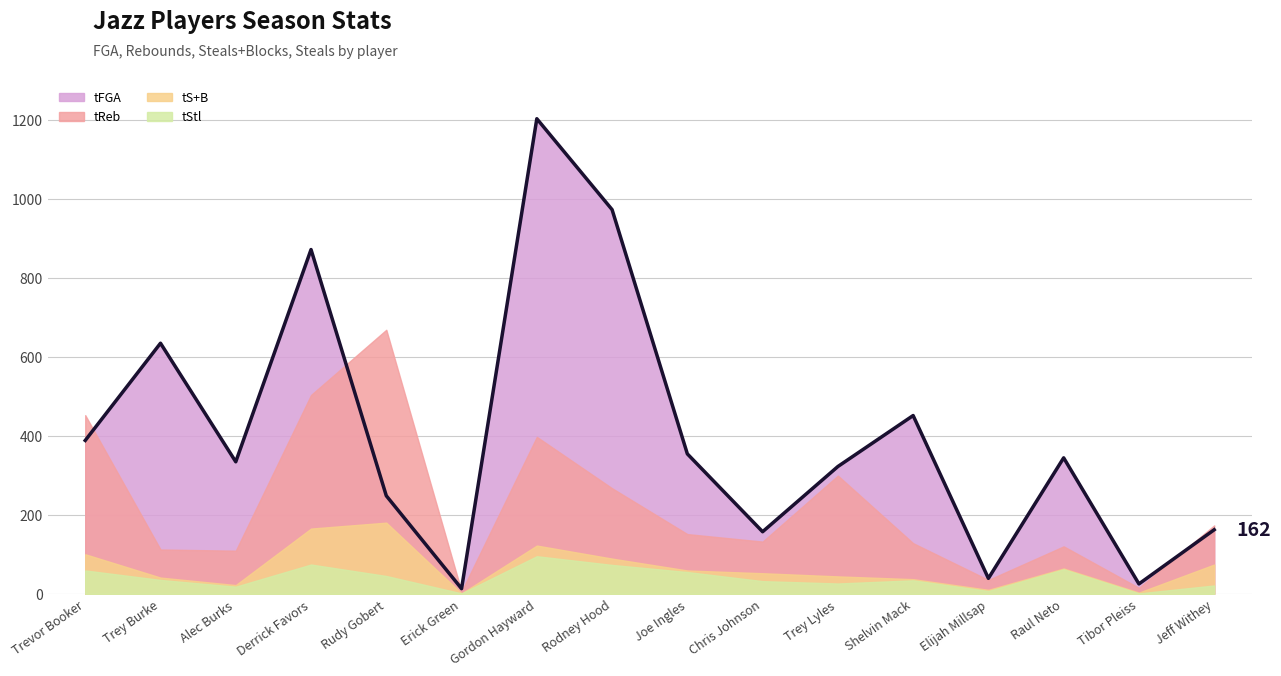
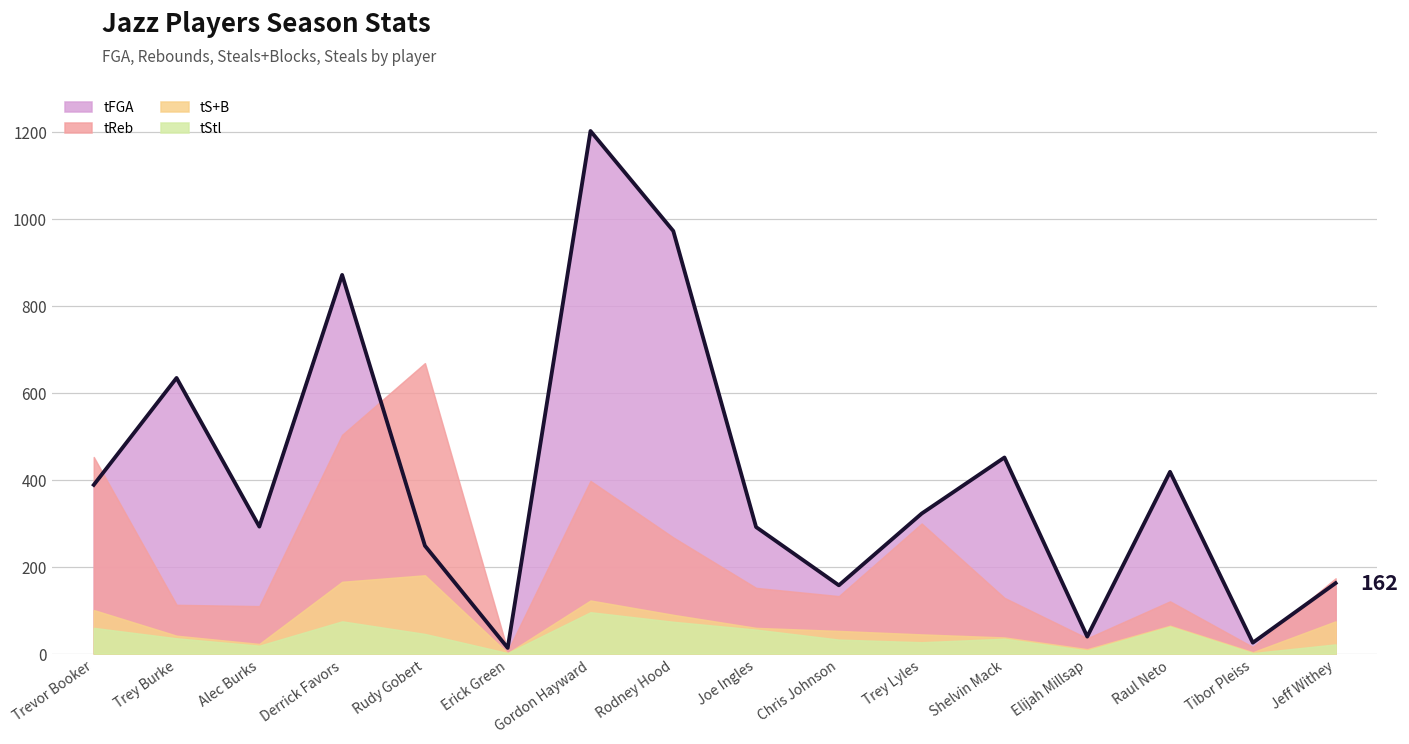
tFGA, Alec Burks: 330 -> 290
tFGA, Joe Ingles: 350 -> 290
tFGA, Raul Neto: 340 -> 420
